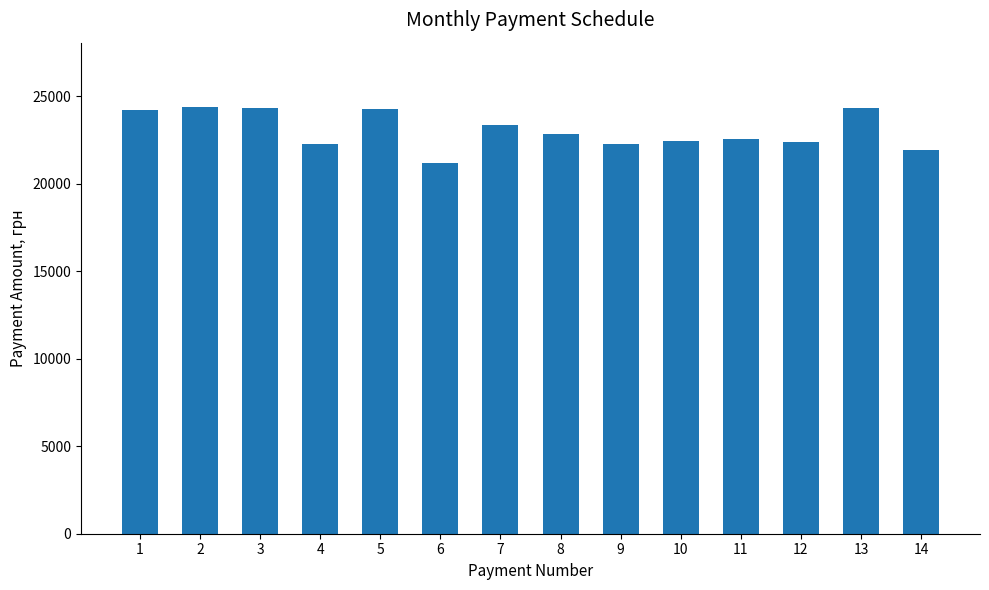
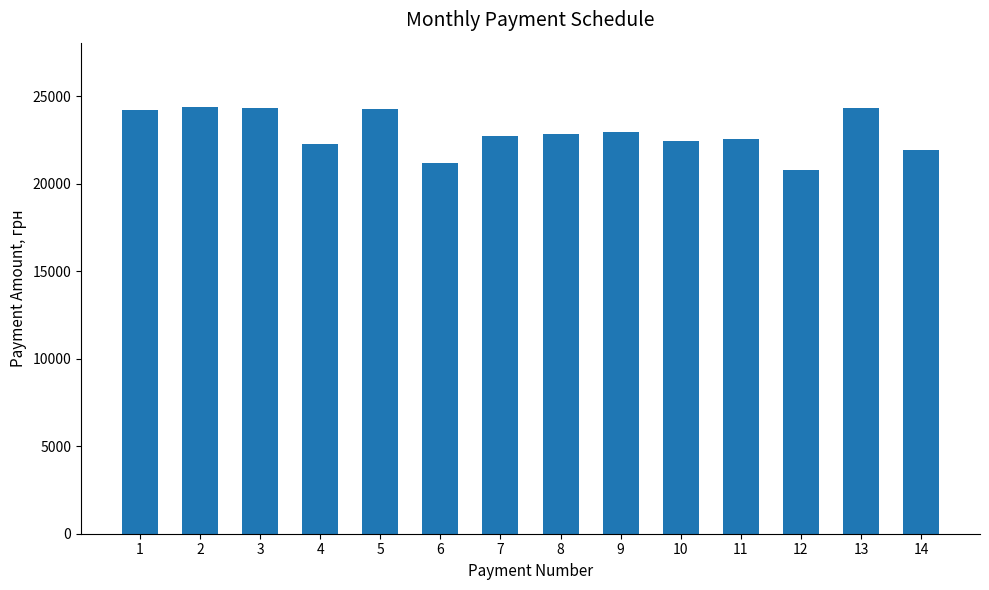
7: 23400 -> 22700
9: 22300 -> 23000
12: 22400 -> 20800
